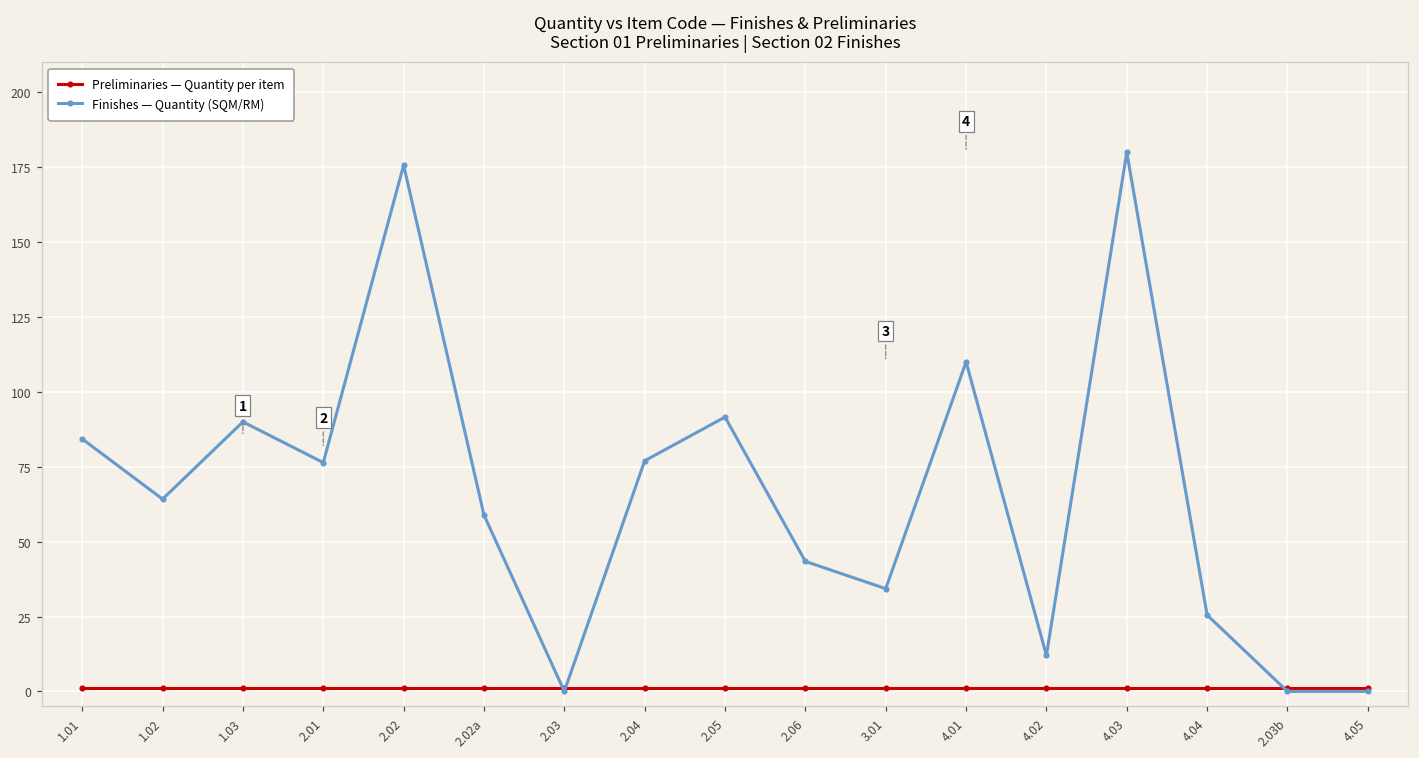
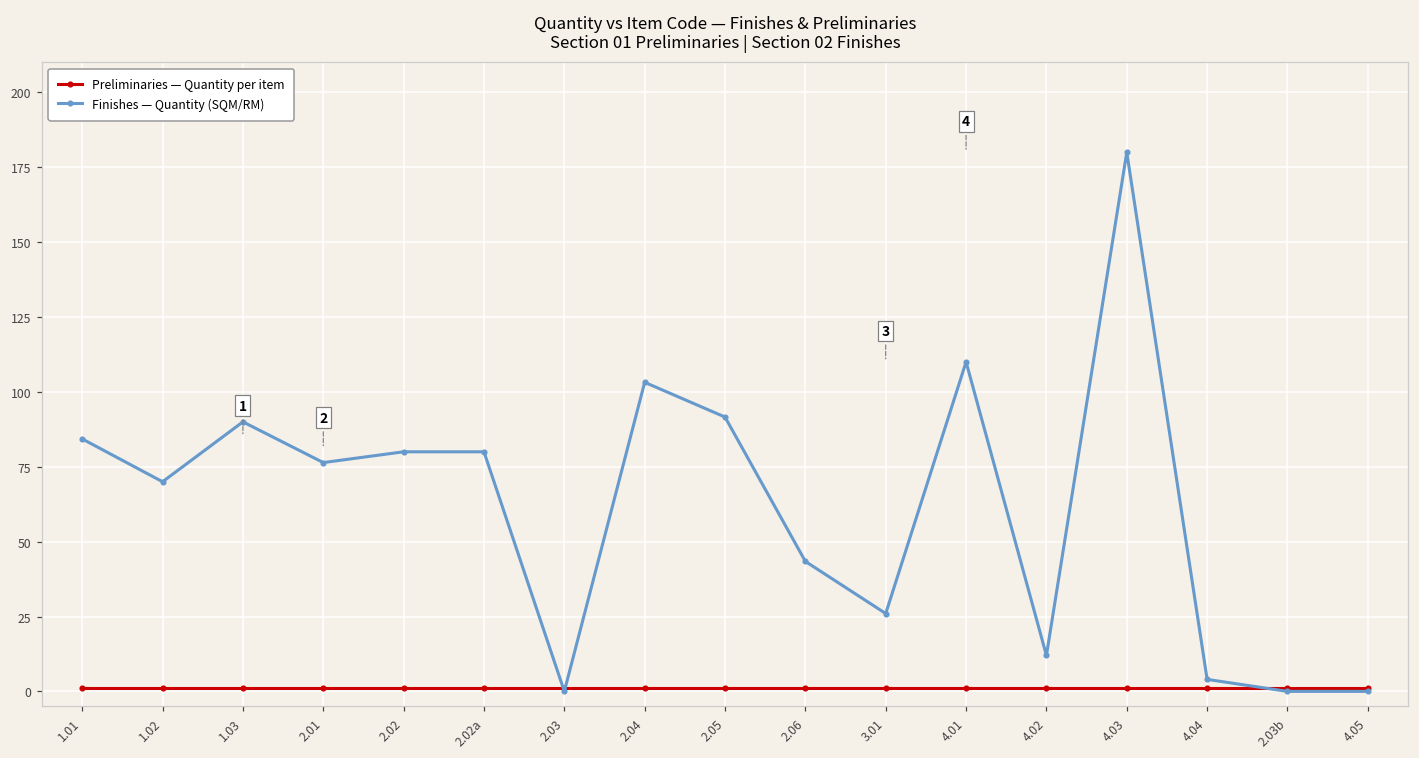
Finishes — Quantity (SQM/RM), 1.02: 64 -> 70
Finishes — Quantity (SQM/RM), 2.02: 176 -> 80
Finishes — Quantity (SQM/RM), 2.02a: 59 -> 80
Finishes — Quantity (SQM/RM), 2.04: 77 -> 103
Finishes — Quantity (SQM/RM), 3.01: 34 -> 26
Finishes — Quantity (SQM/RM), 4.04: 26 -> 4
